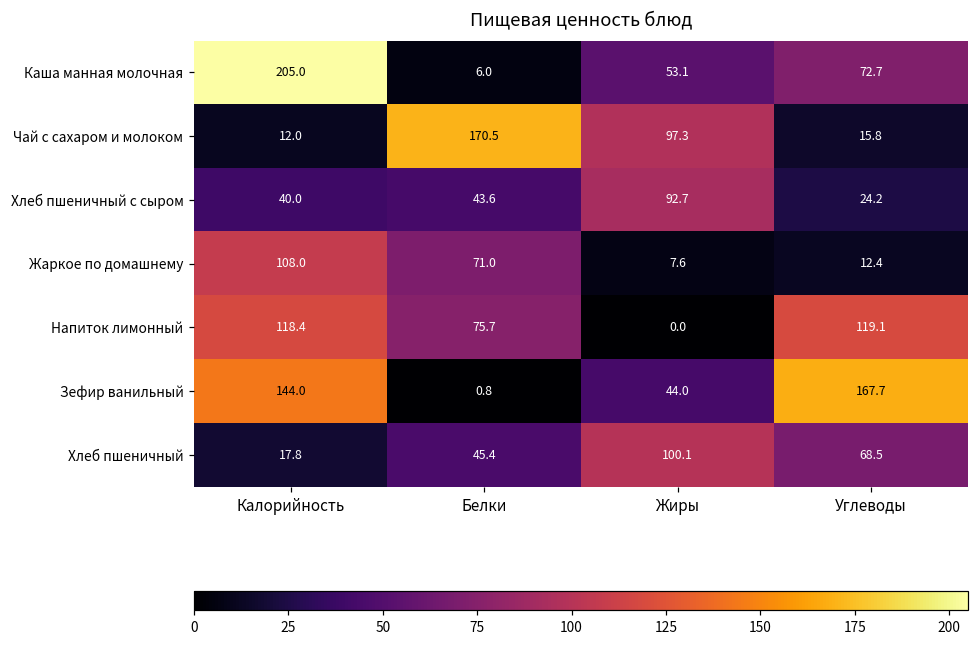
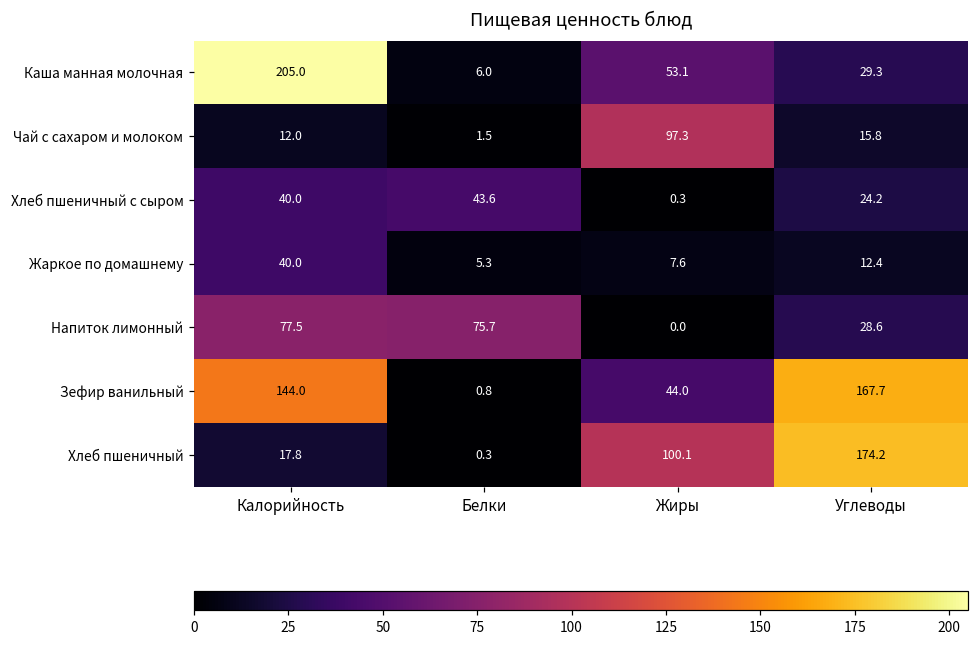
Каша манная молочная, Углеводы: 72.7 -> 29.3
Чай с сахаром и молоком, Белки: 170.5 -> 1.5
Хлеб пшеничный с сыром, Жиры: 92.7 -> 0.3
Жаркое по домашнему, Калорийность: 108.0 -> 40.0
Жаркое по домашнему, Белки: 71.0 -> 5.3
Напиток лимонный, Калорийность: 118.4 -> 77.5
Напиток лимонный, Углеводы: 119.1 -> 28.6
Хлеб пшеничный, Белки: 45.4 -> 0.3
Хлеб пшеничный, Углеводы: 68.5 -> 174.2
